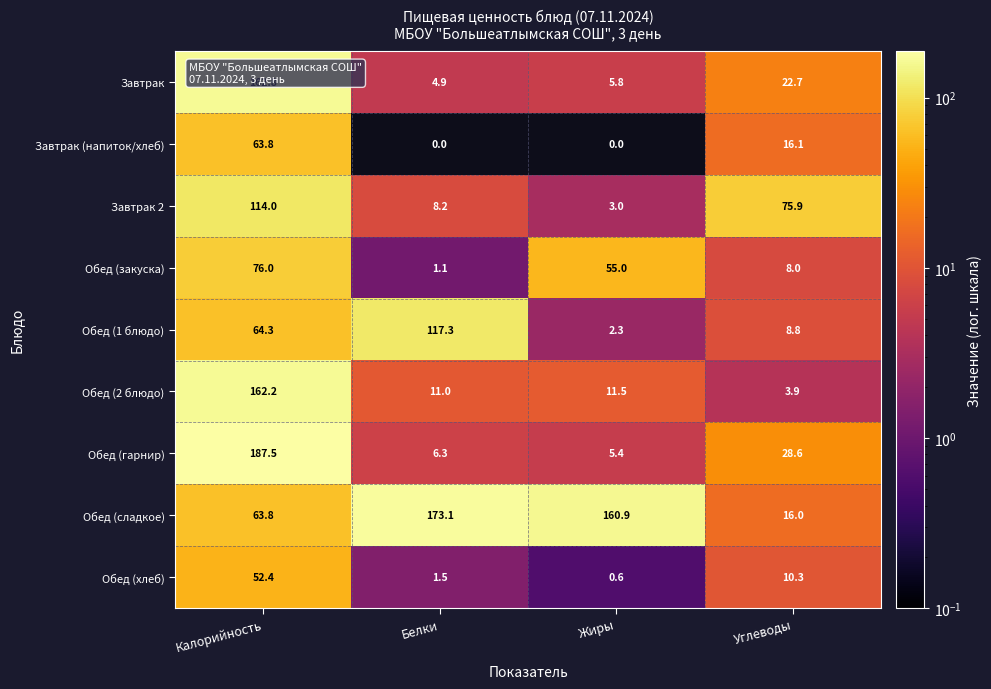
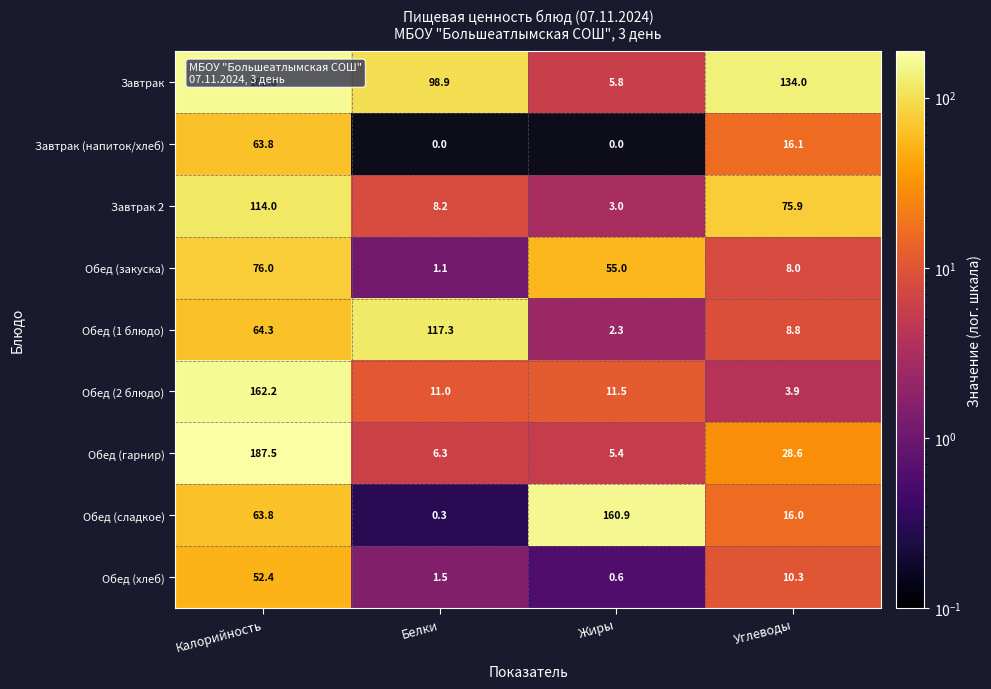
Завтрак, Белки: 4.9 -> 98.9
Завтрак, Углеводы: 22.7 -> 134.0
Обед (сладкое), Белки: 173.1 -> 0.3
